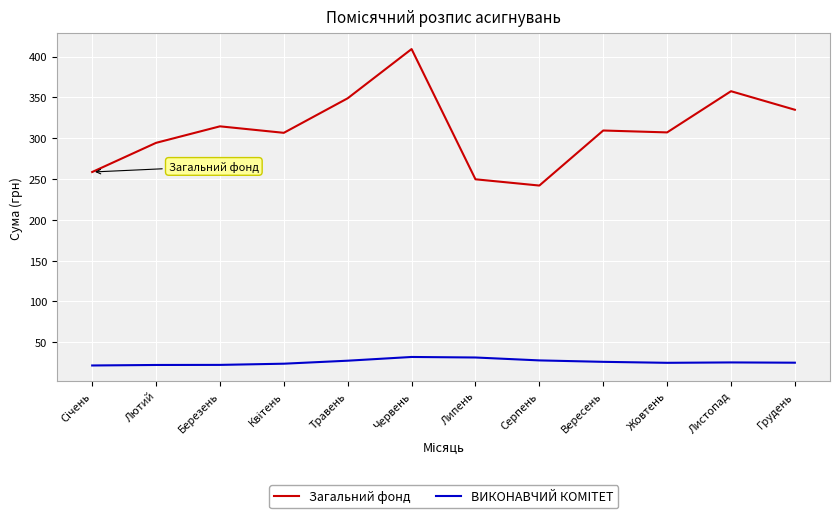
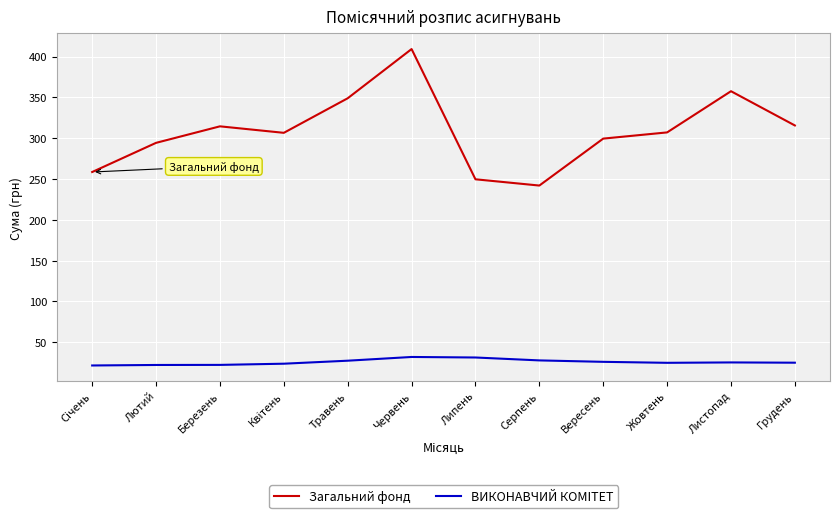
Загальний фонд, Вересень: 310 -> 300
Загальний фонд, Грудень: 330 -> 320
